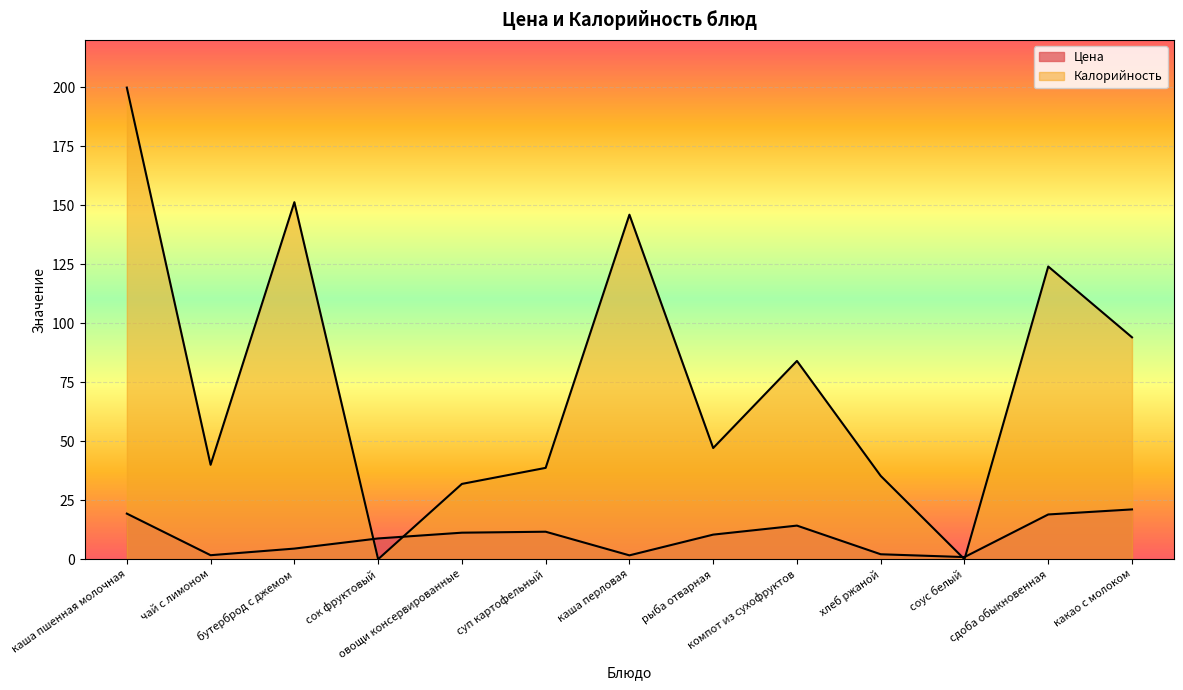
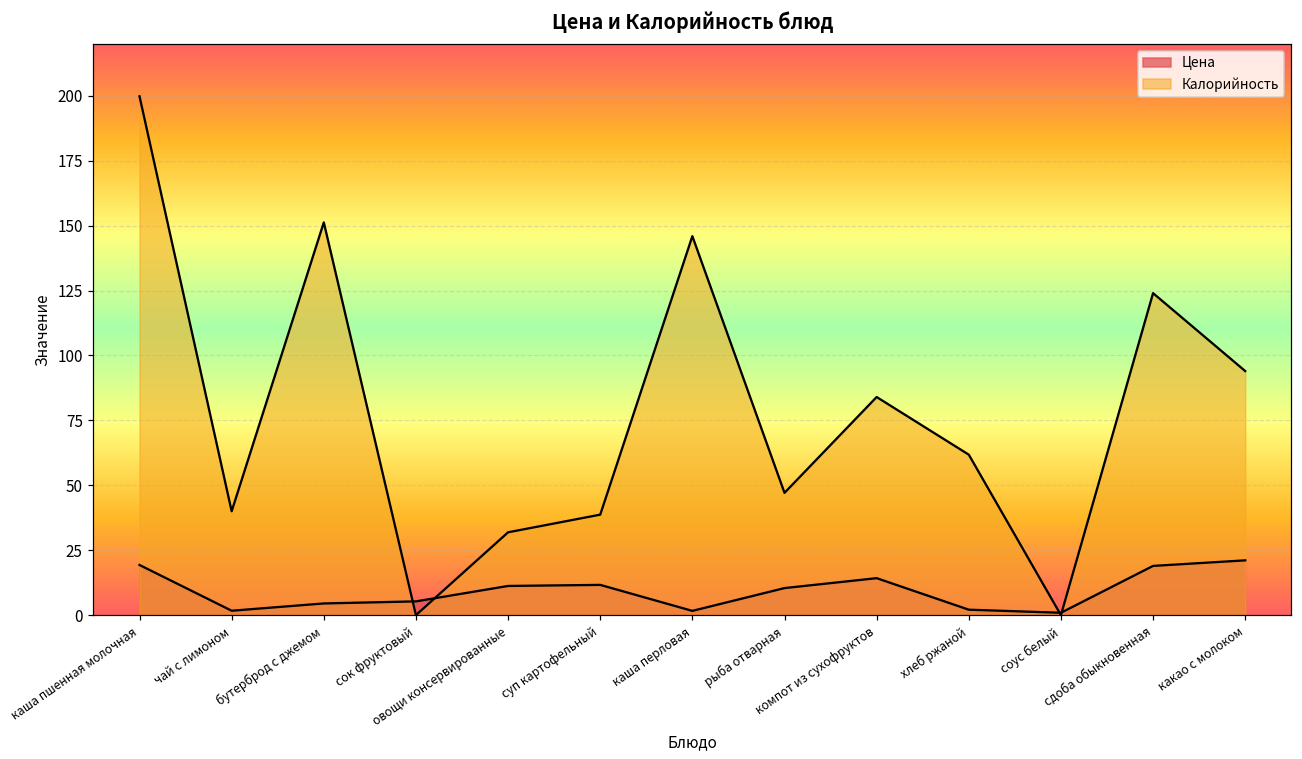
Цена, сок фруктовый: 9 -> 5
Калорийность, хлеб ржаной: 35 -> 62
